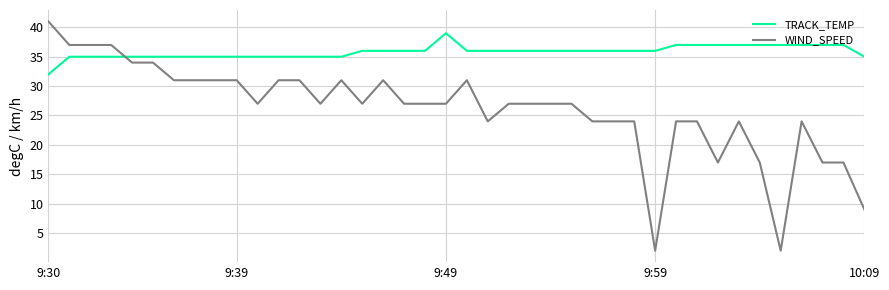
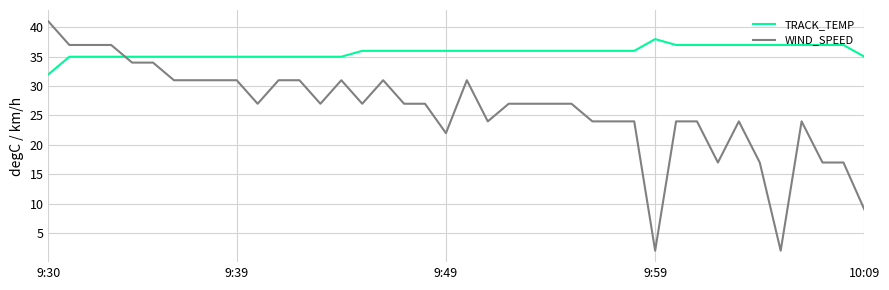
TRACK_TEMP, 9:49: 39 -> 36
WIND_SPEED, 9:49: 27 -> 22
TRACK_TEMP, 9:59: 36 -> 38
